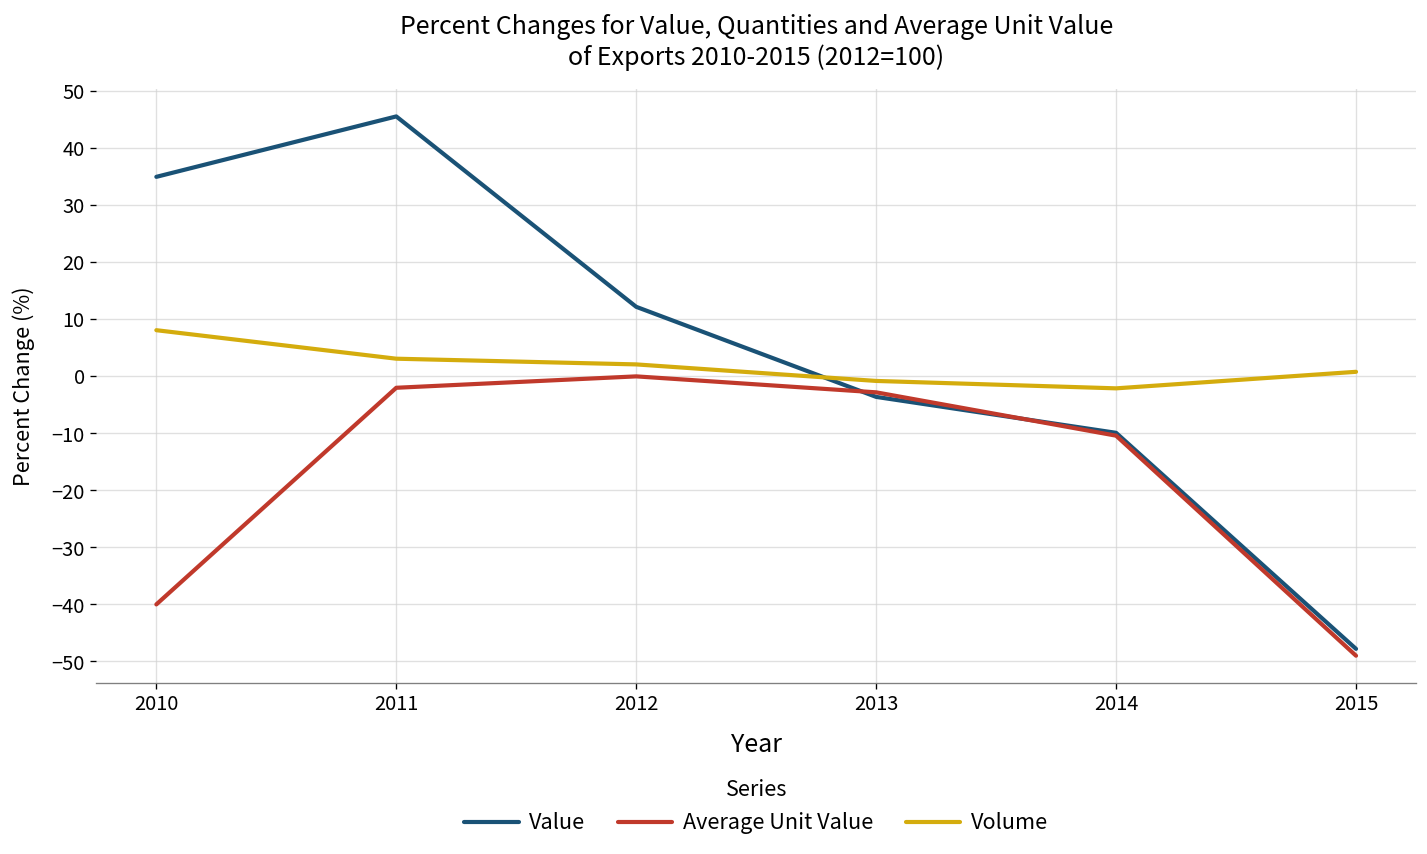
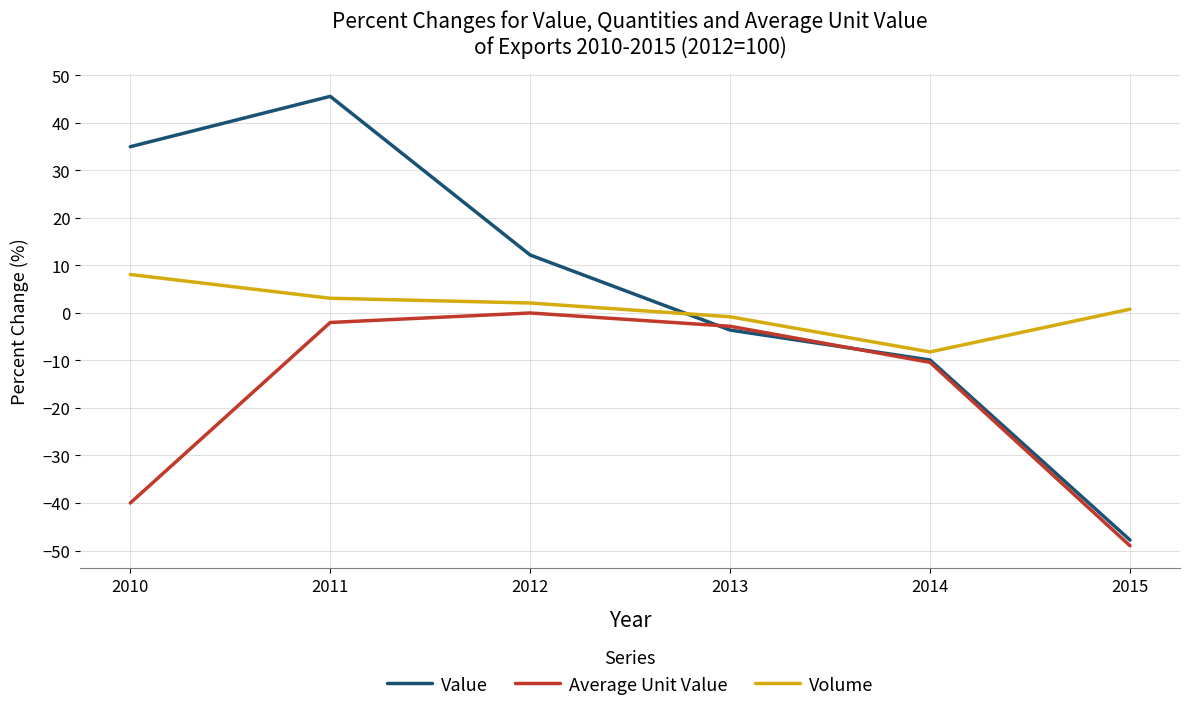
Volume, 2014: -2 -> -8
